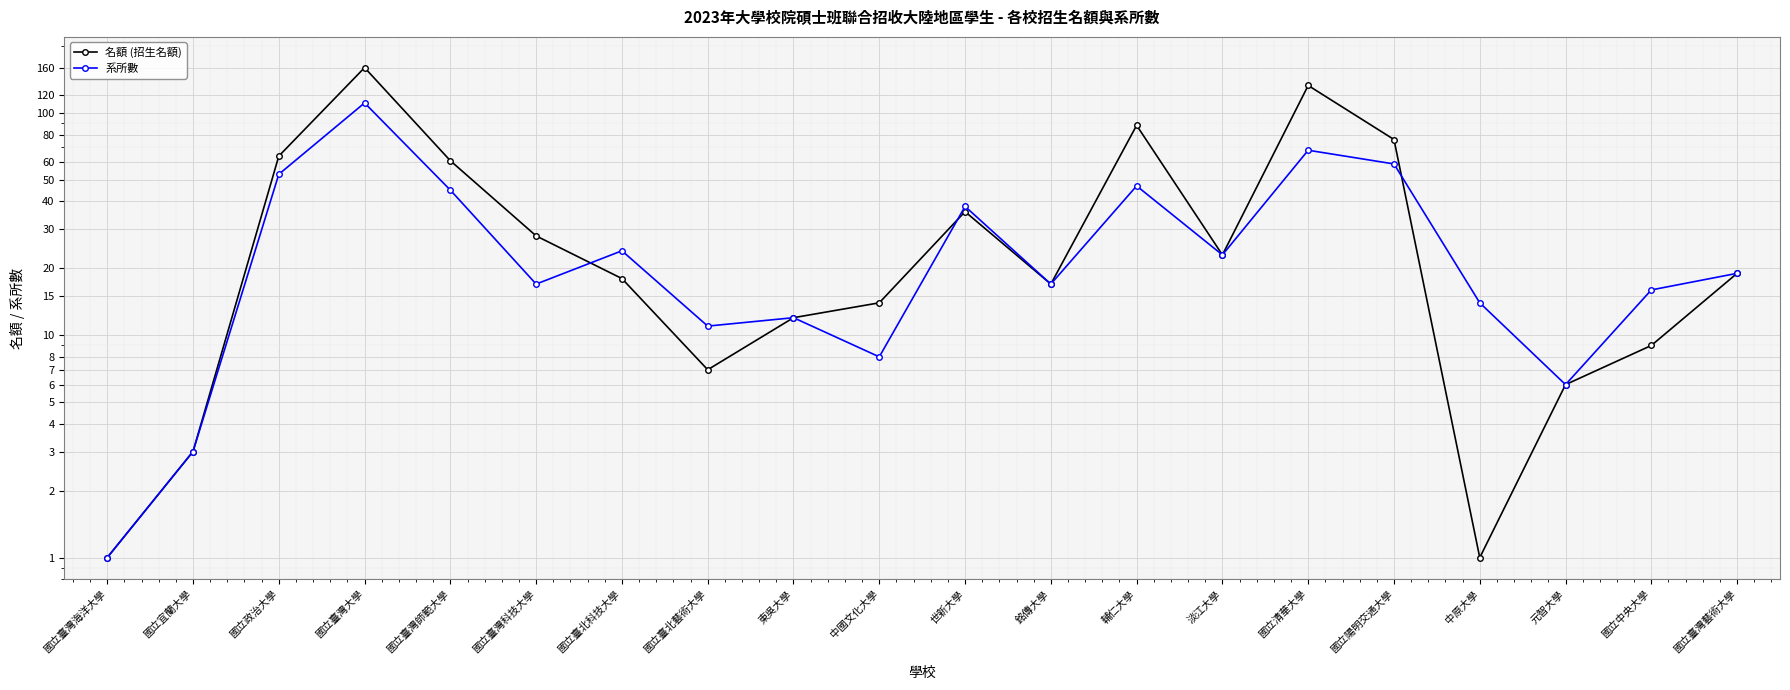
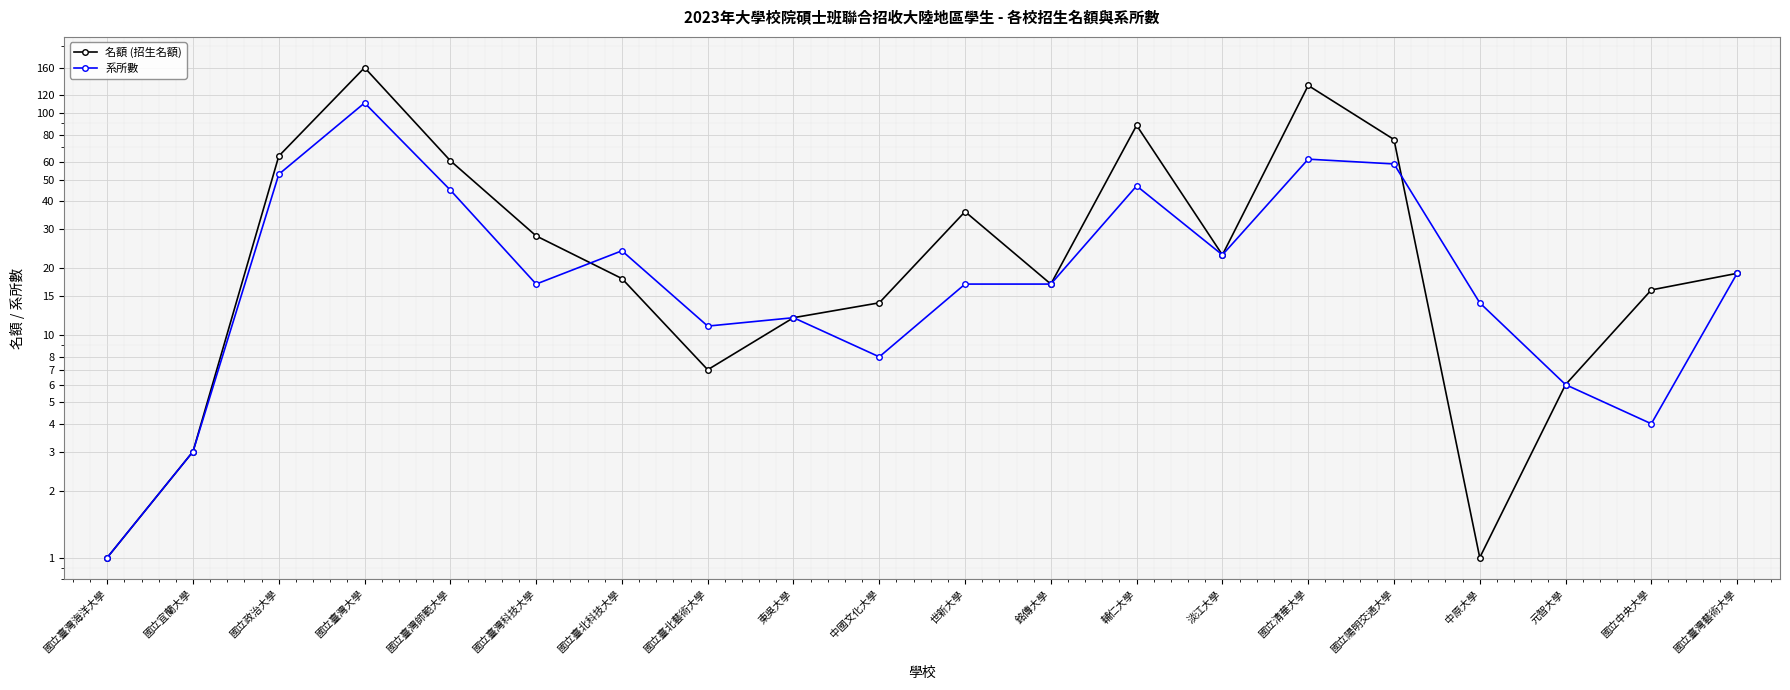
系所數, 世新大學: 38 -> 17
系所數, 國立清華大學: 68 -> 62
名額 (招生名額), 國立中央大學: 9 -> 16
系所數, 國立中央大學: 16 -> 4
